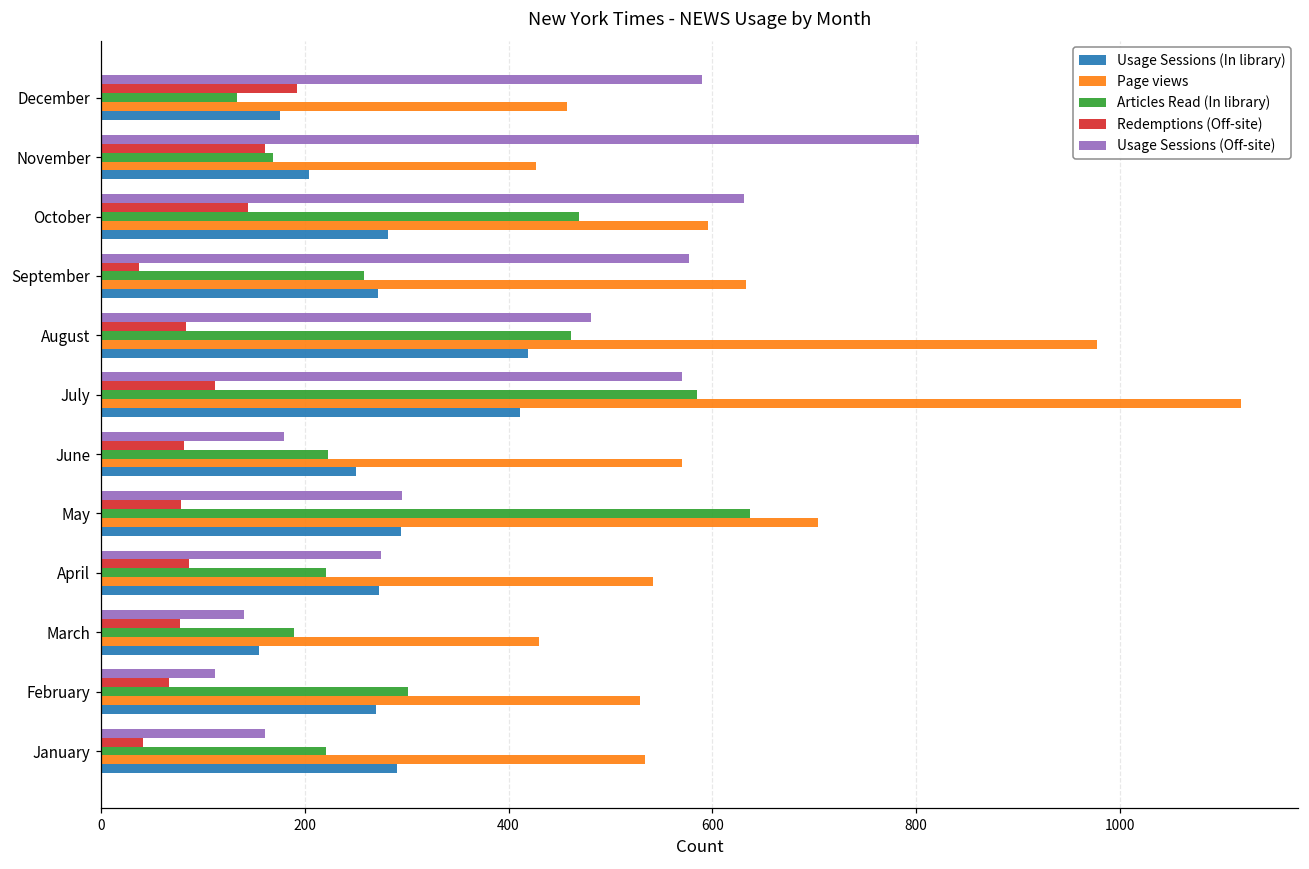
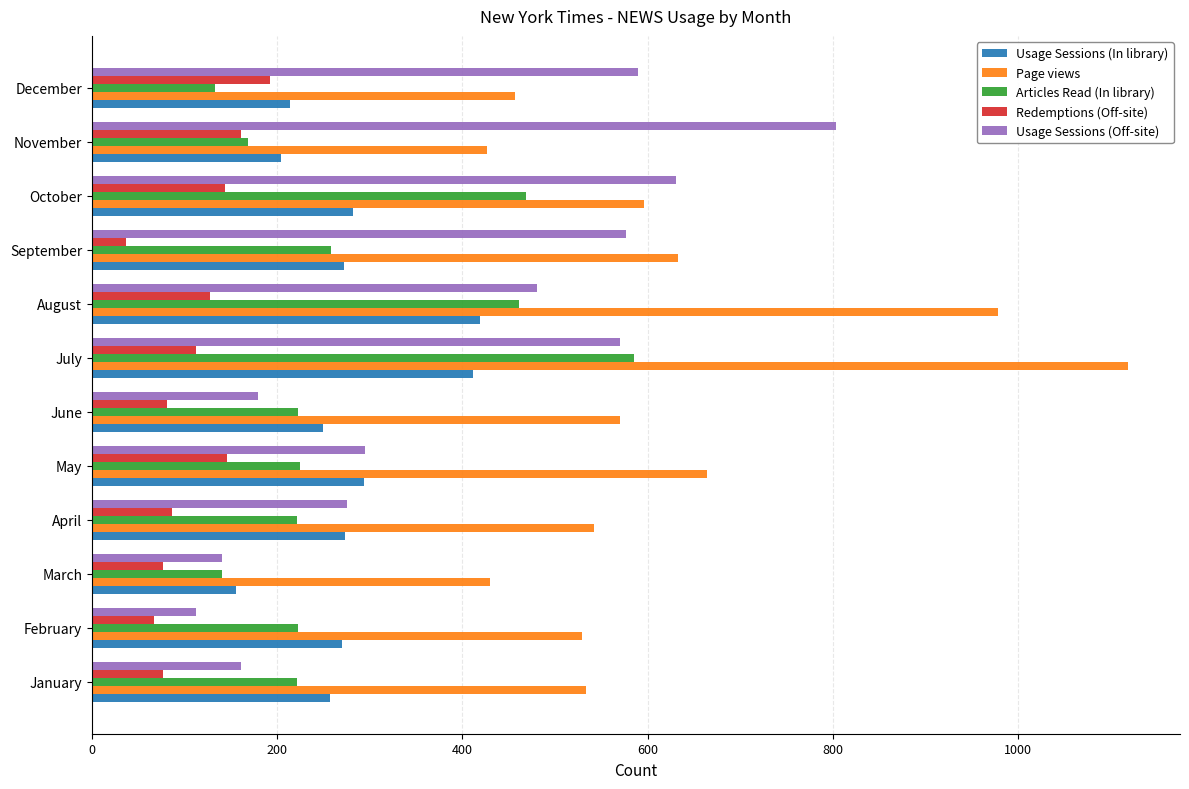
Usage Sessions (In library), December: 180 -> 210
Redemptions (Off-site), August: 80 -> 130
Redemptions (Off-site), May: 80 -> 150
Articles Read (In library), May: 640 -> 230
Page views, May: 700 -> 660
Articles Read (In library), March: 190 -> 140
Articles Read (In library), February: 300 -> 220
Redemptions (Off-site), January: 40 -> 80
Usage Sessions (In library), January: 290 -> 260
